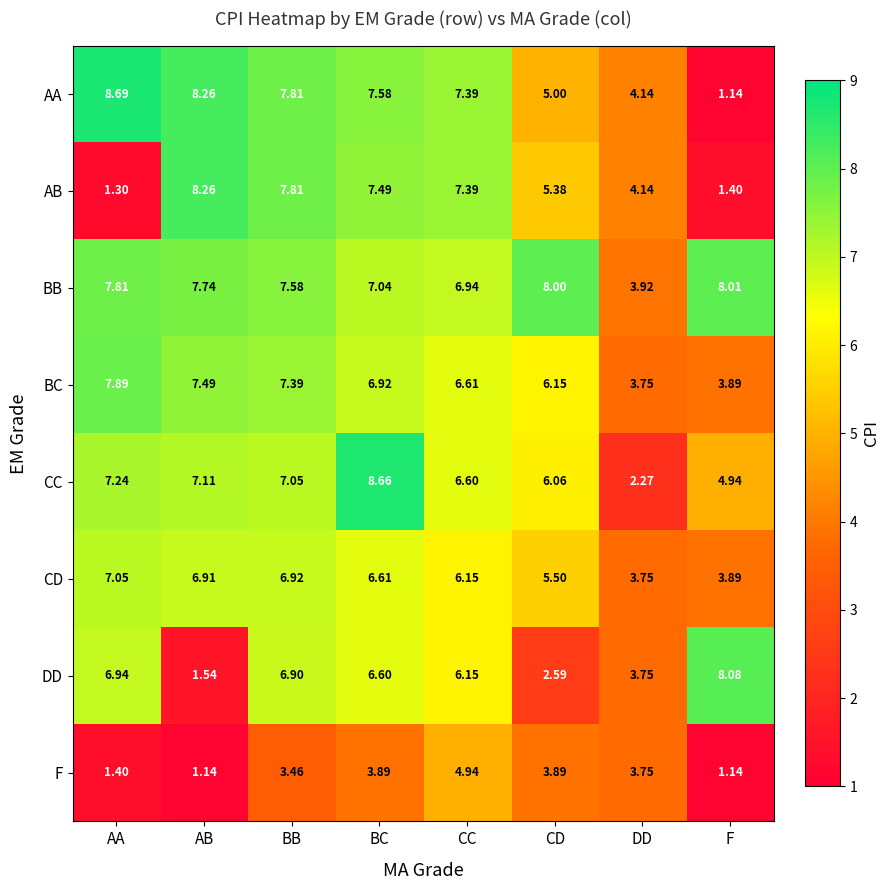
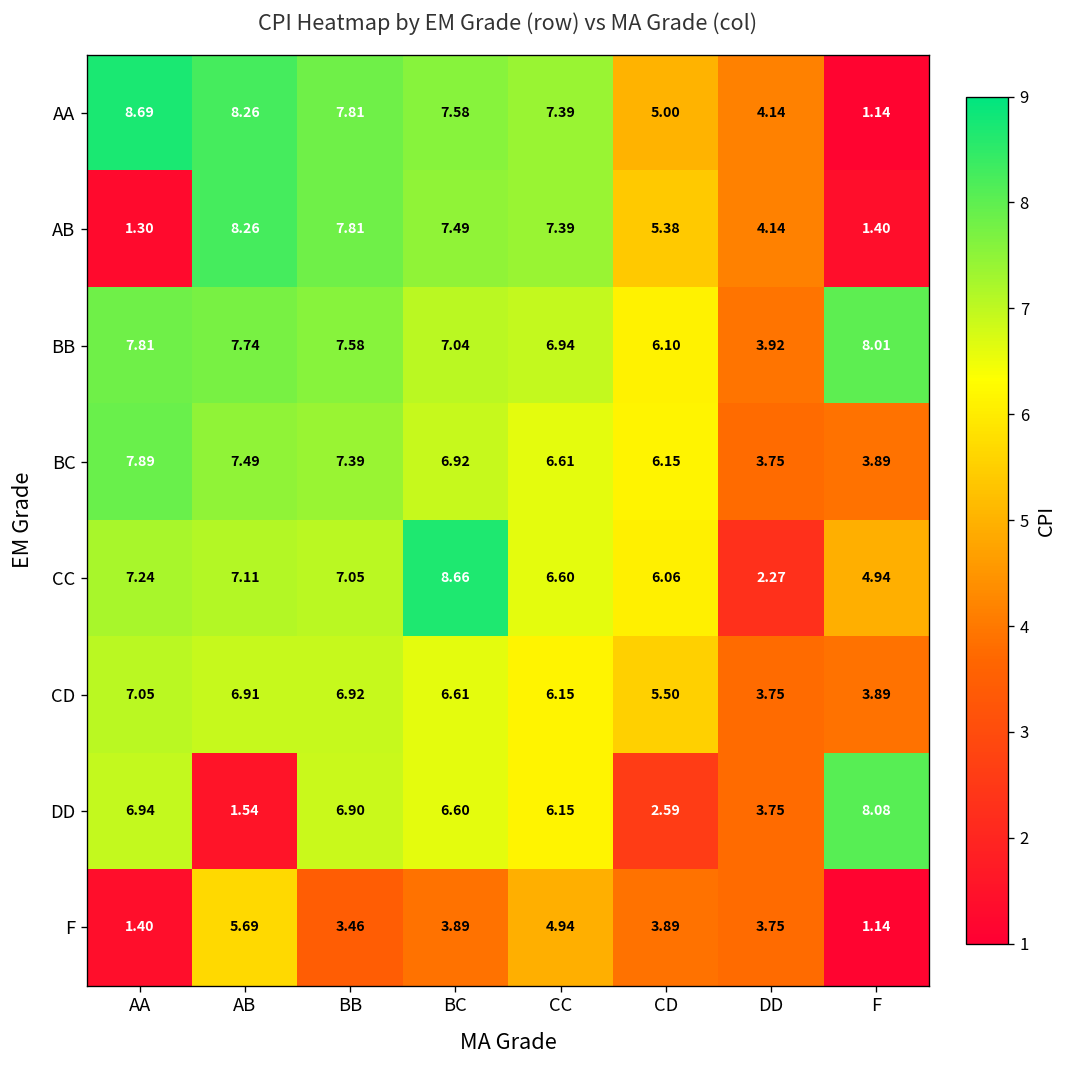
BB, CD: 8.00 -> 6.10
F, AB: 1.14 -> 5.69
